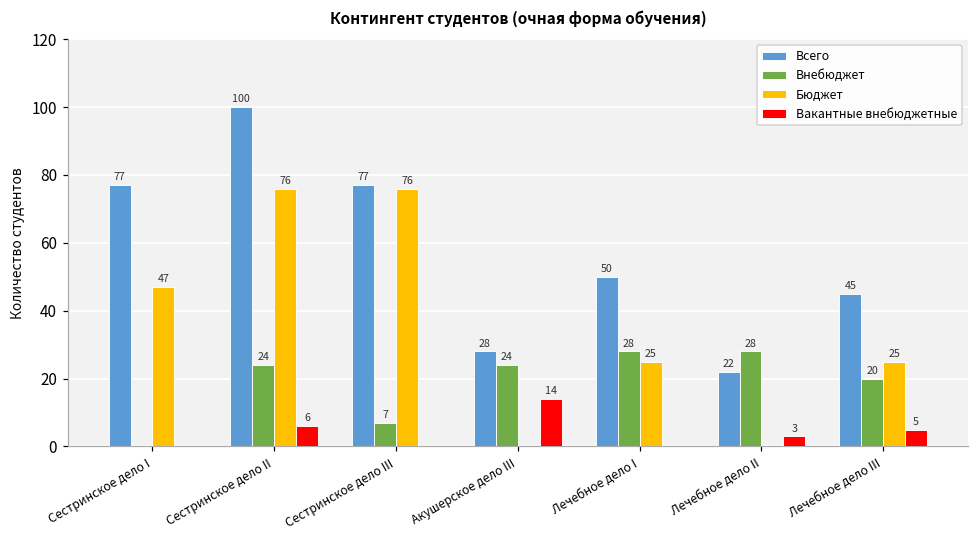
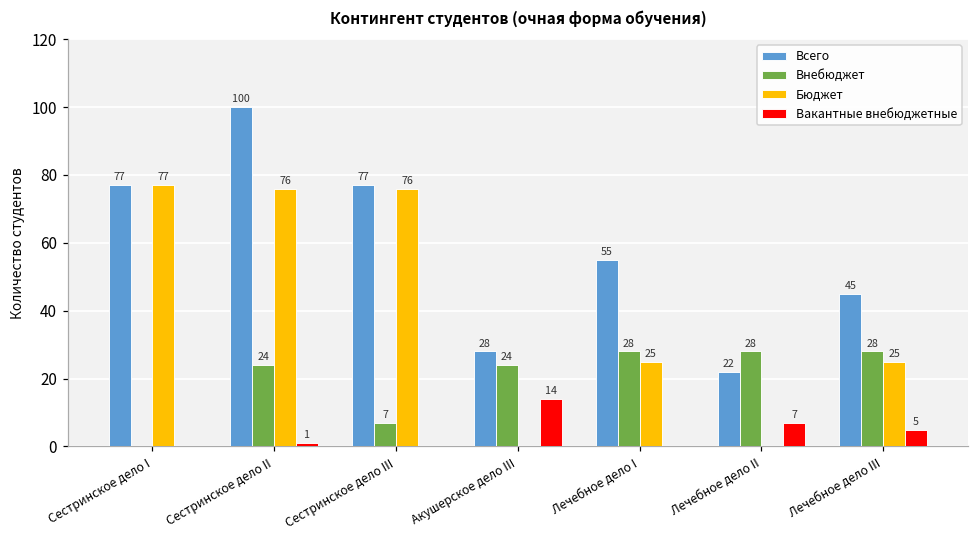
Бюджет, Сестринское дело I: 47 -> 77
Вакантные внебюджетные, Сестринское дело II: 6 -> 1
Всего, Лечебное дело I: 50 -> 55
Вакантные внебюджетные, Лечебное дело II: 3 -> 7
Внебюджет, Лечебное дело III: 20 -> 28
